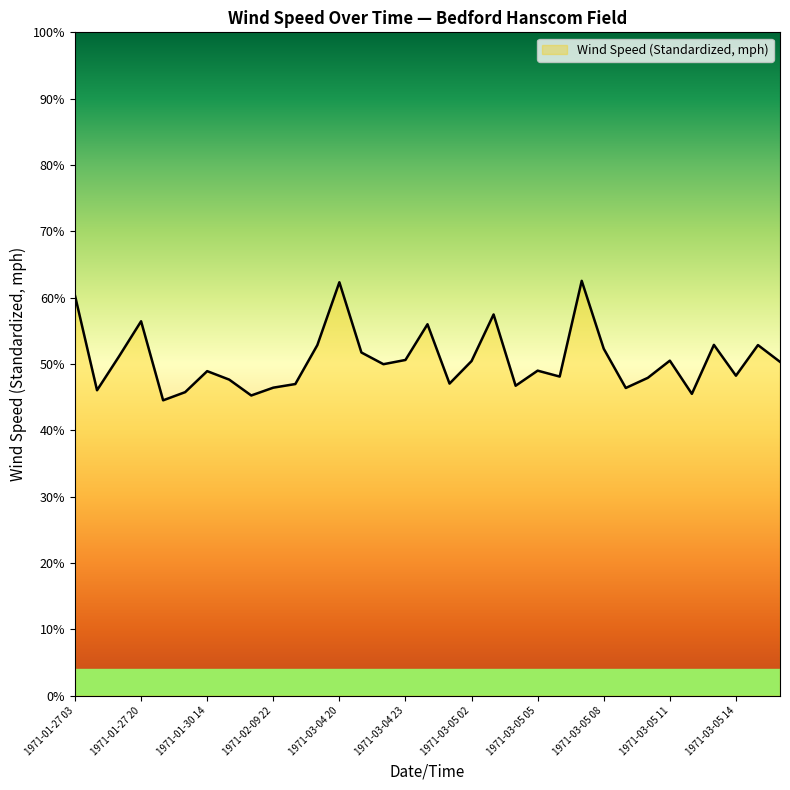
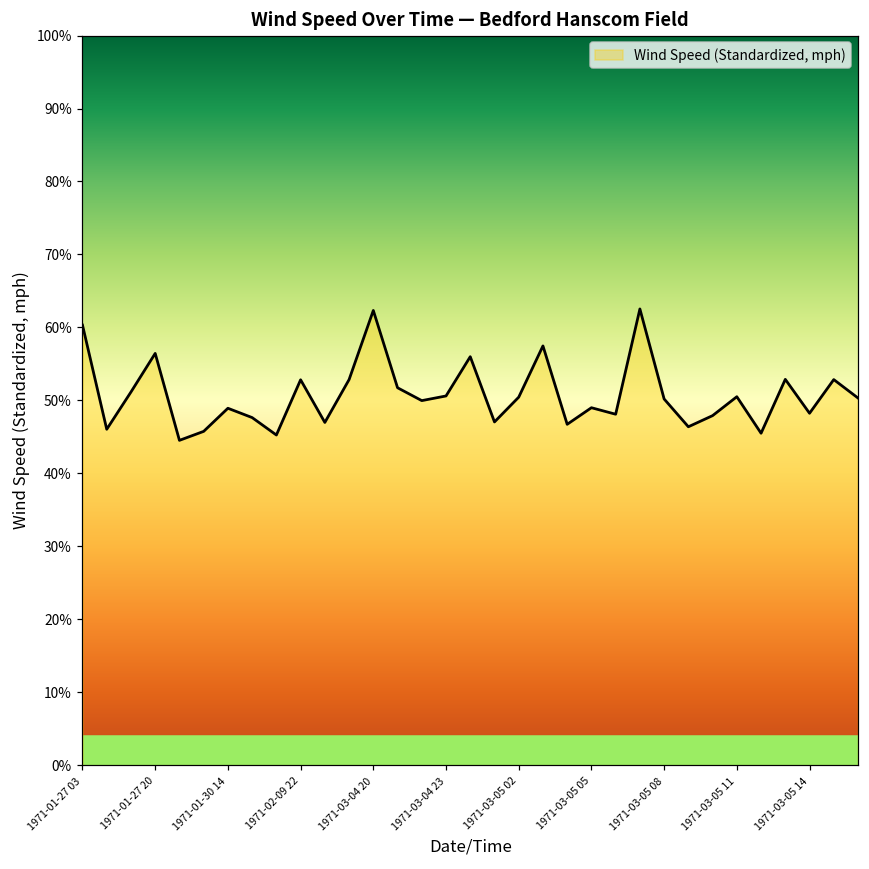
1971-02-09 22: 46% -> 53%
1971-03-05 08: 52% -> 50%
